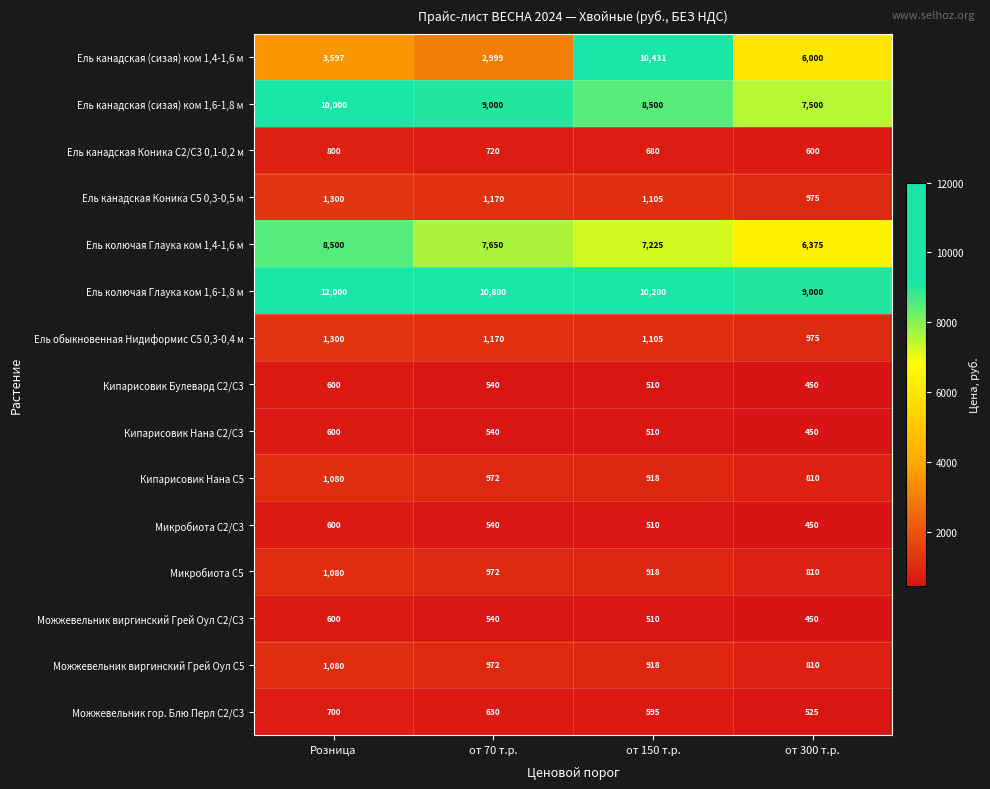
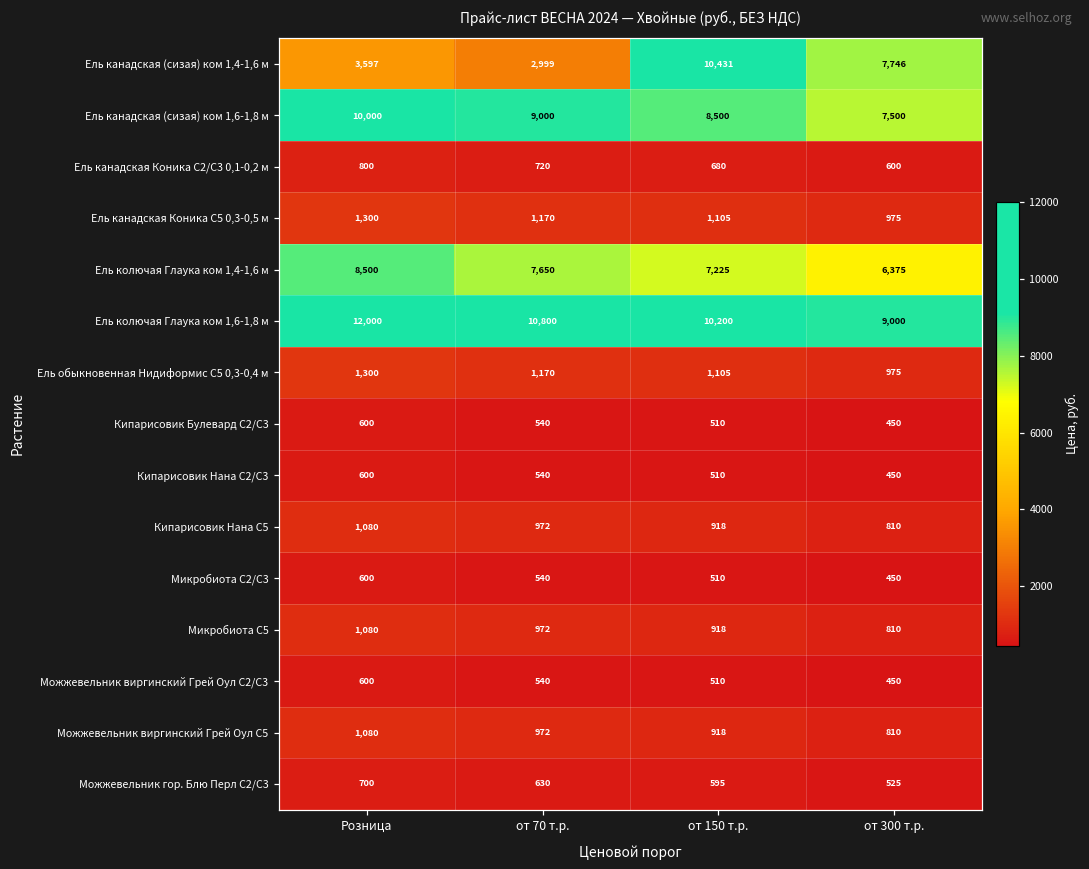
Ель канадская (сизая) ком 1,4-1,6 м, от 300 т.р.: 6,000 -> 7,746
